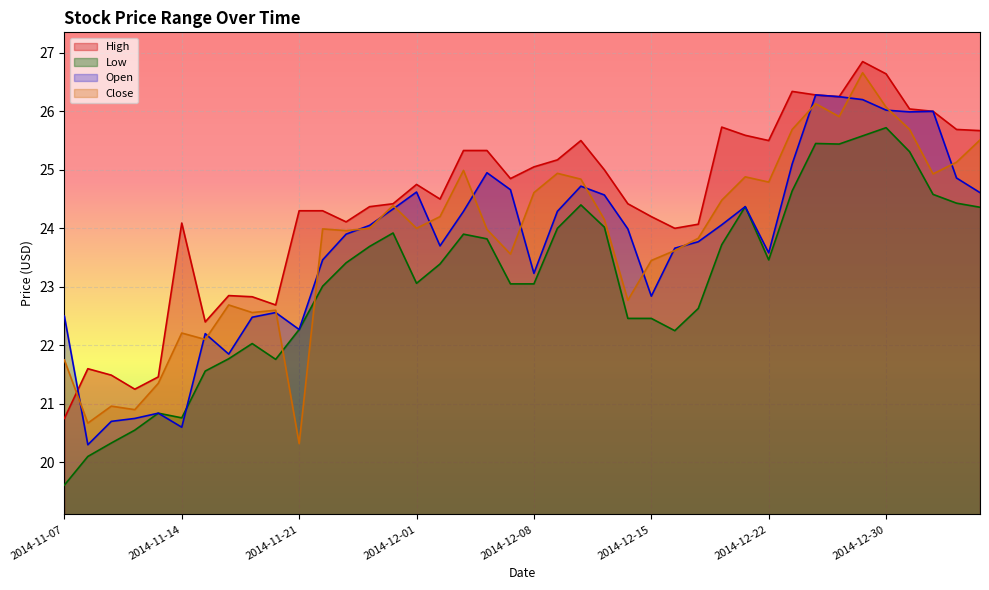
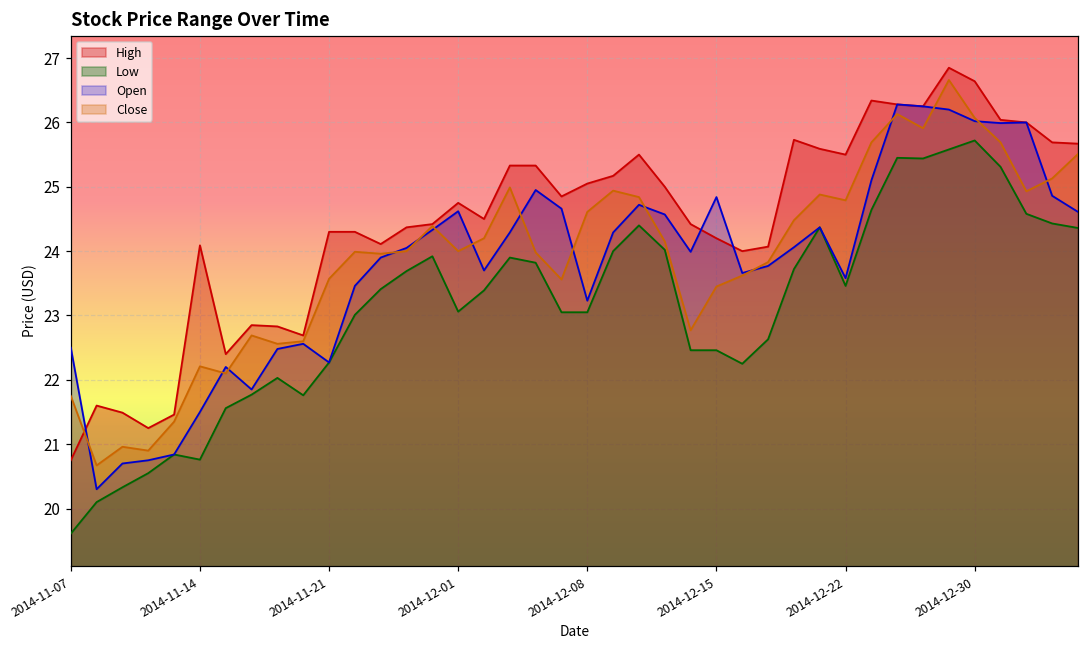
Open, 2014-11-14: 20.6 -> 21.5
Close, 2014-11-21: 20.3 -> 23.6
Open, 2014-12-15: 22.8 -> 24.8
